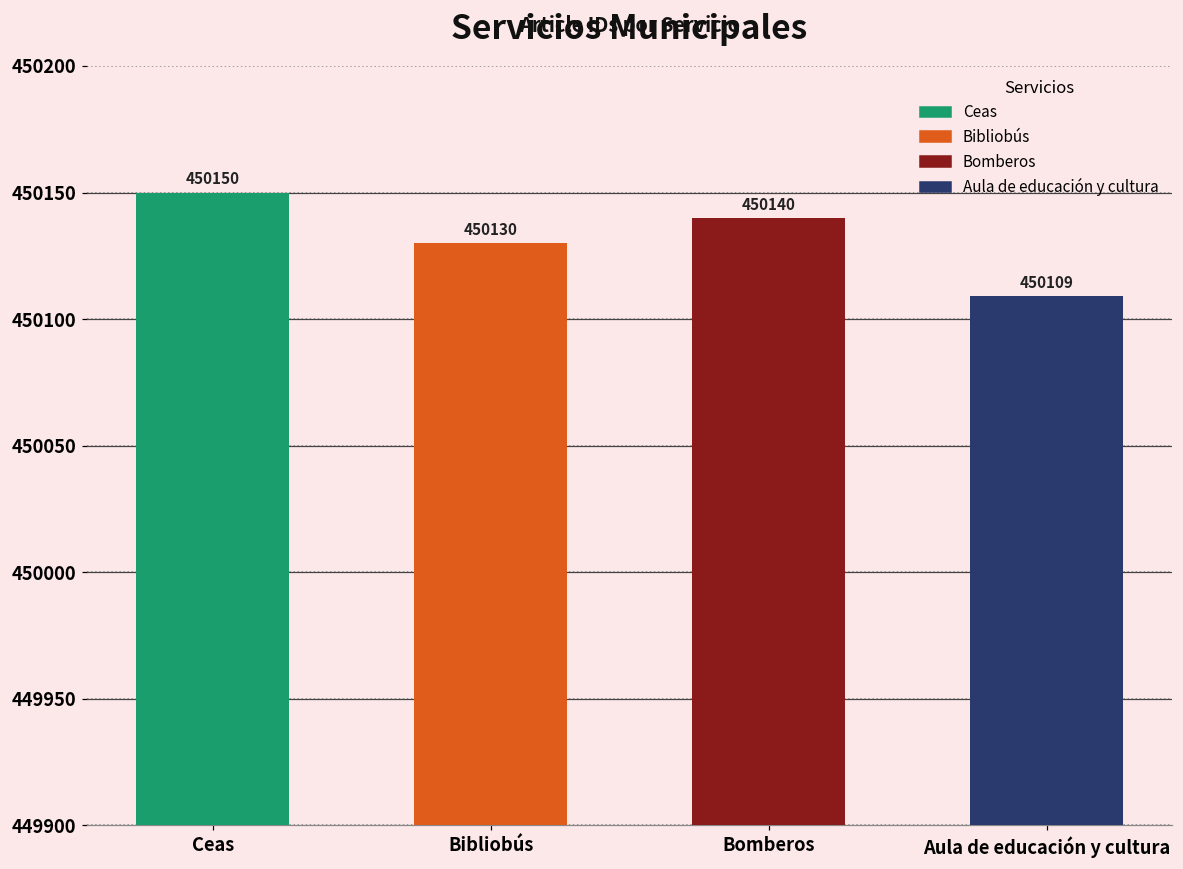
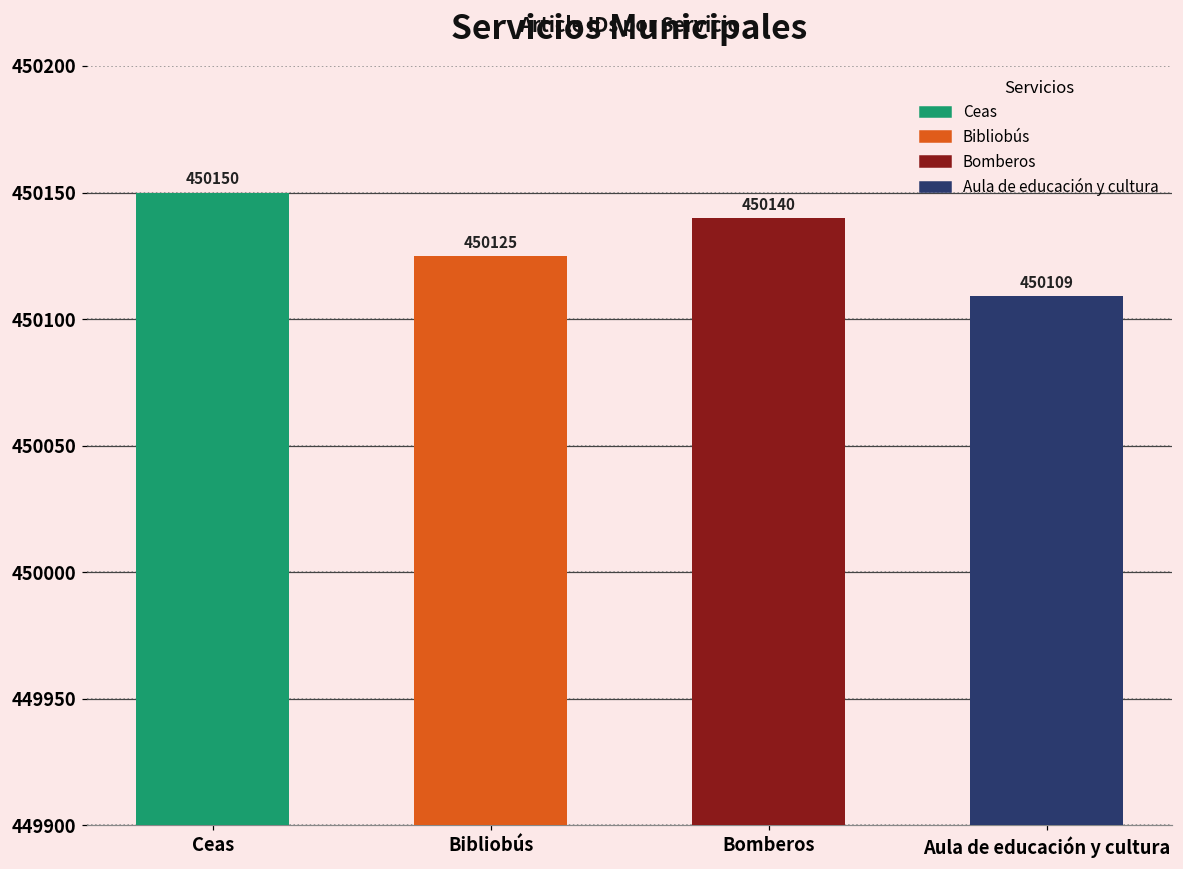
Bibliobús: 450130 -> 450125
